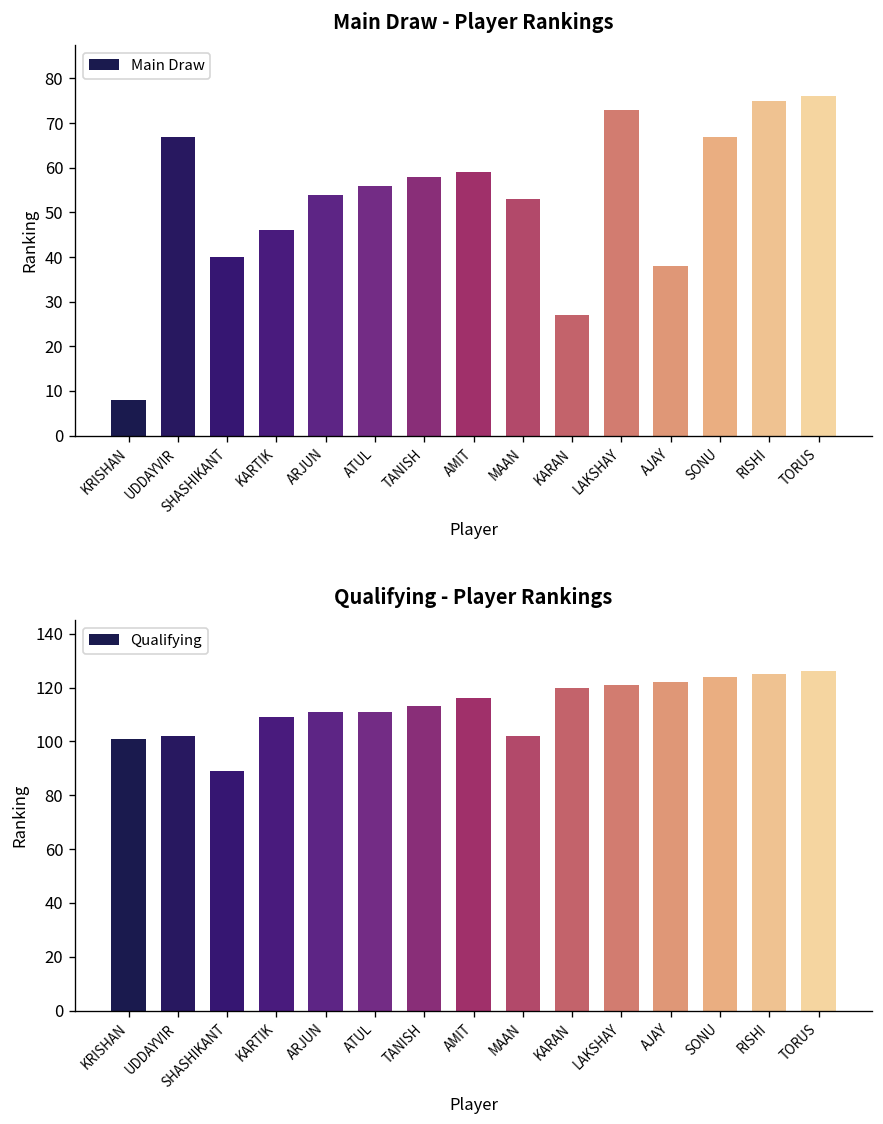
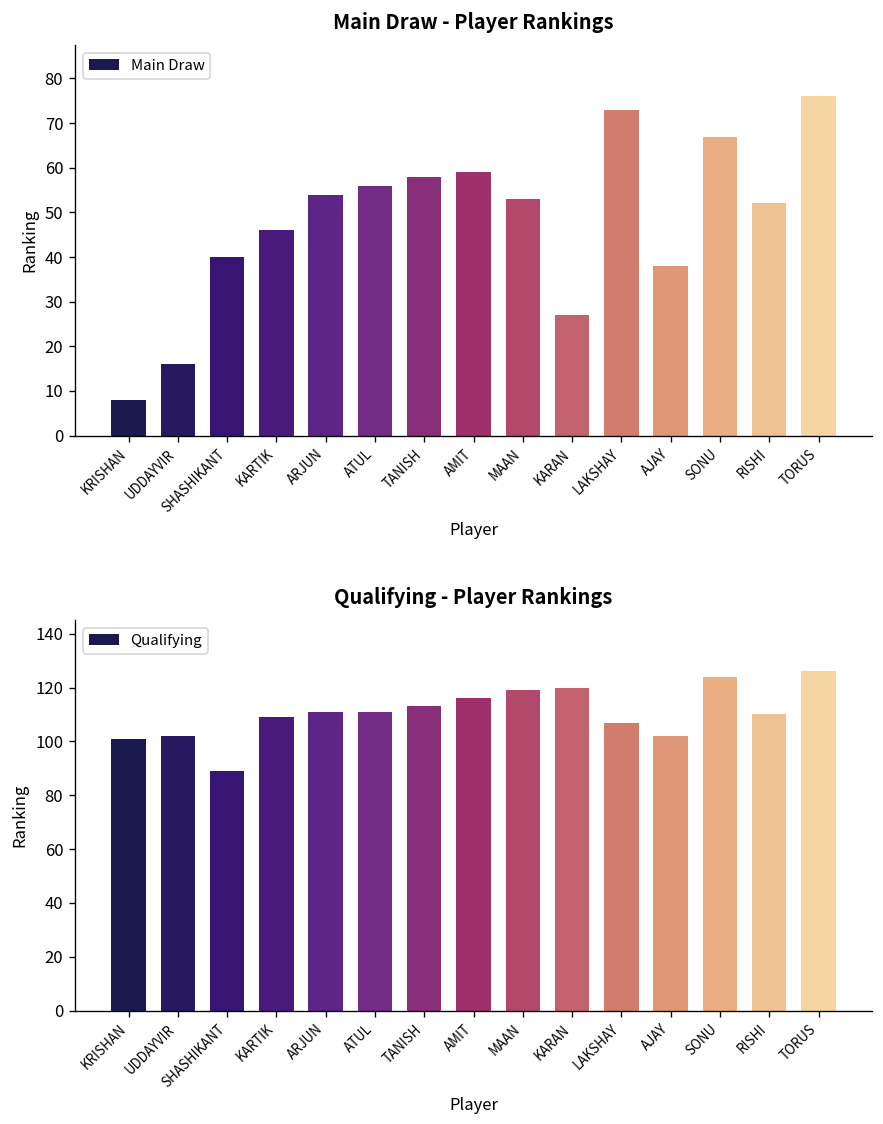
Main Draw - Player Rankings, UDDAYVIR: 67 -> 16
Main Draw - Player Rankings, RISHI: 75 -> 52
Qualifying - Player Rankings, MAAN: 102 -> 119
Qualifying - Player Rankings, LAKSHAY: 121 -> 107
Qualifying - Player Rankings, AJAY: 122 -> 102
Qualifying - Player Rankings, RISHI: 125 -> 110
